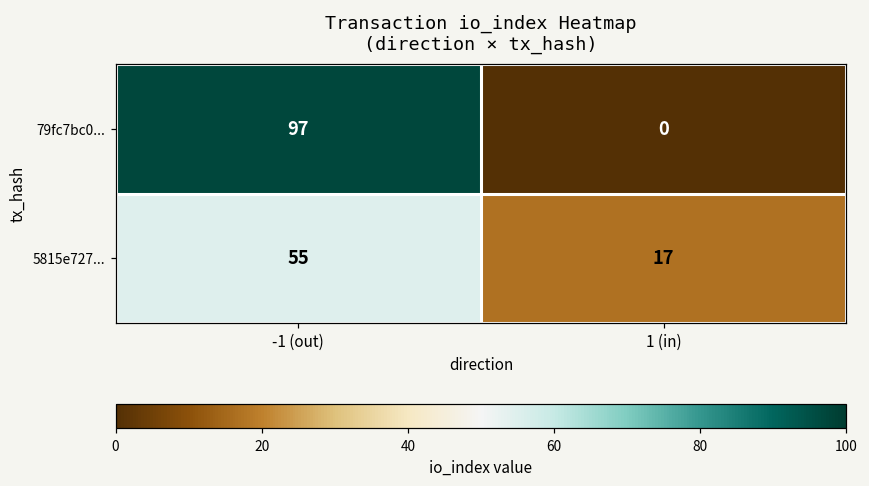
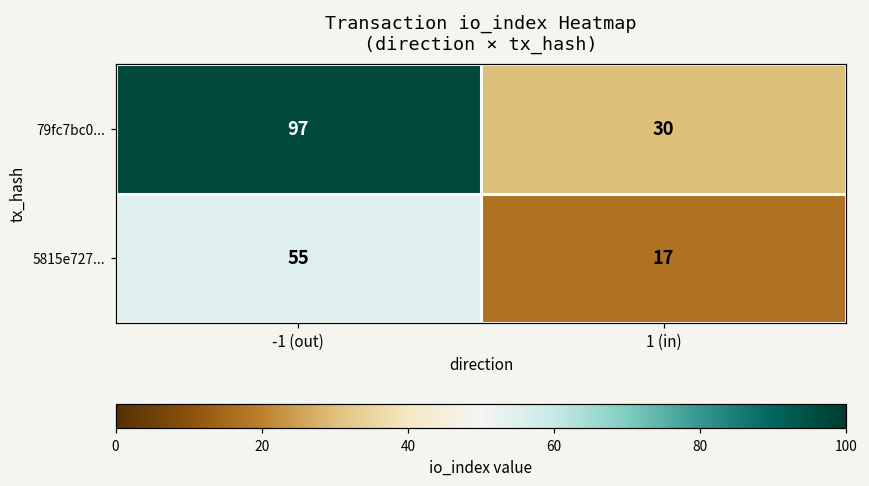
79fc7bc0..., 1 (in): 0 -> 30
